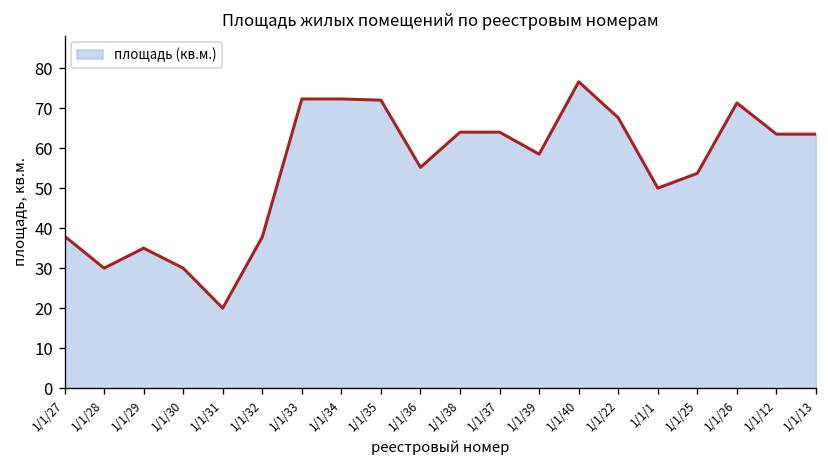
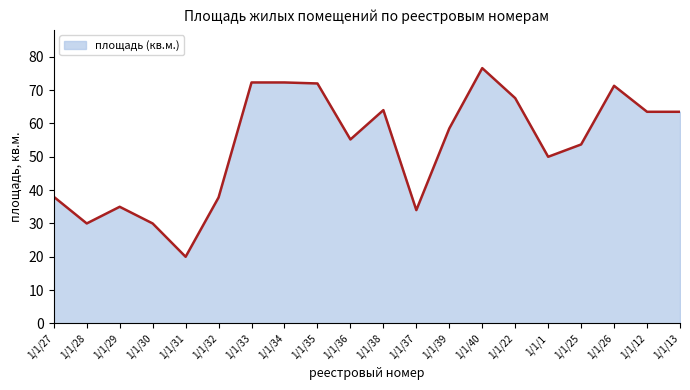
1/1/37: 64 -> 34
